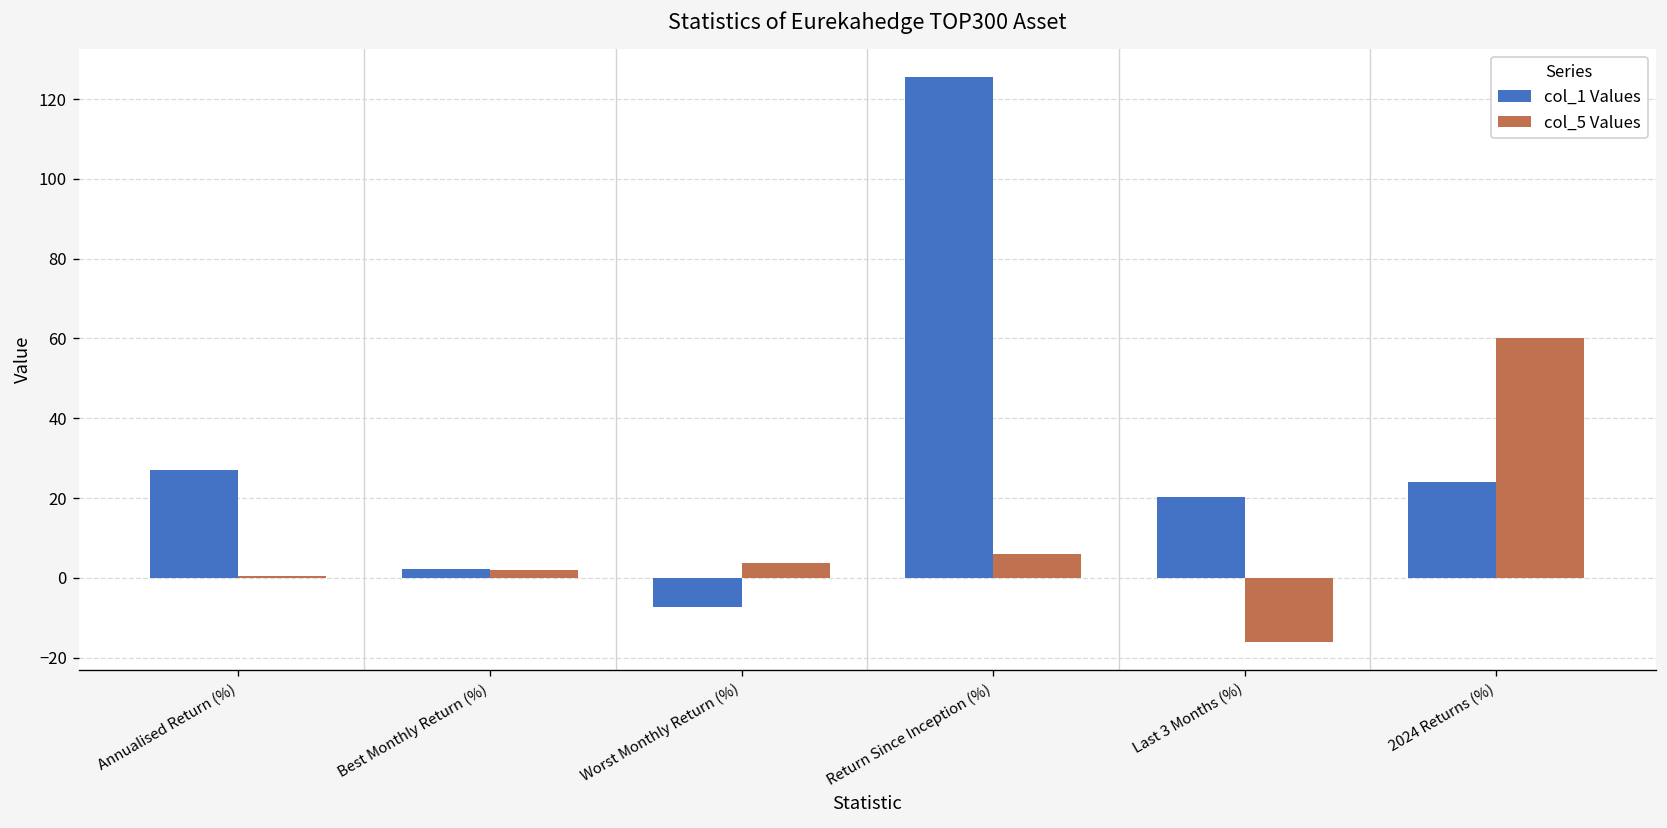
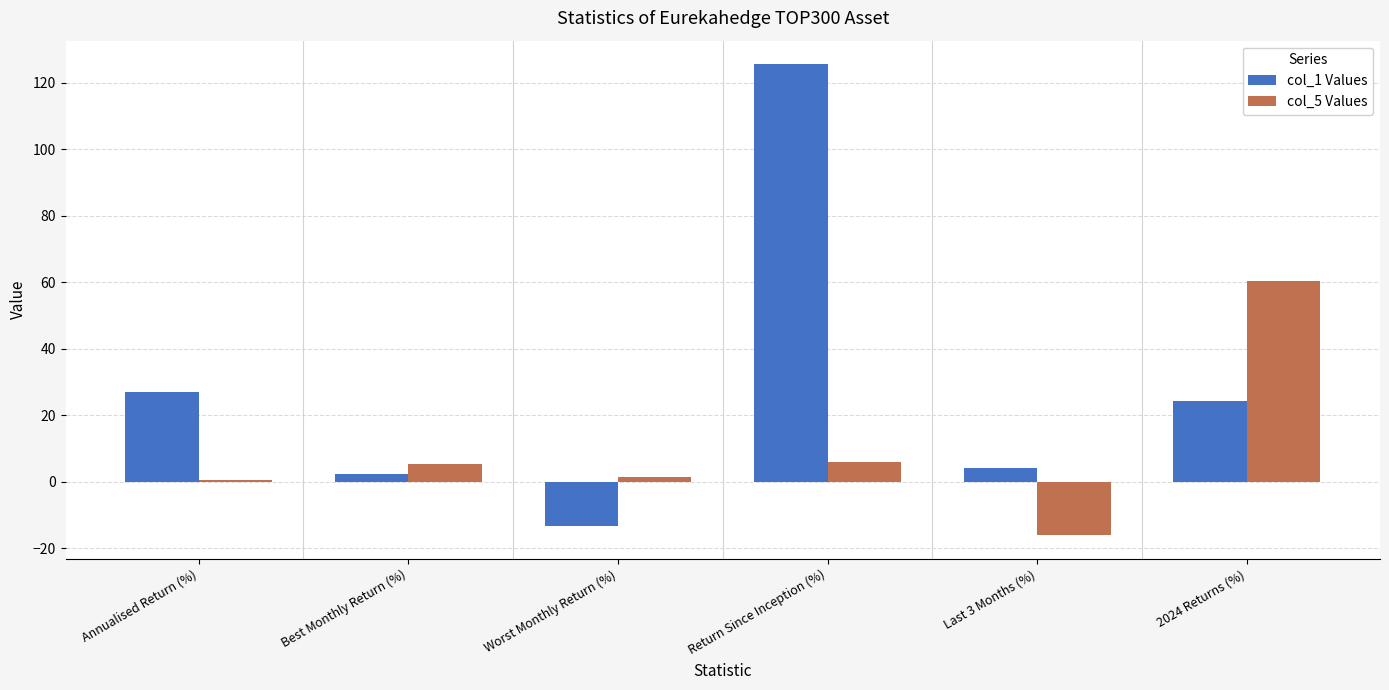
col_5 Values, Best Monthly Return (%): 2 -> 5
col_1 Values, Worst Monthly Return (%): -7 -> -13
col_5 Values, Worst Monthly Return (%): 4 -> 1
col_1 Values, Last 3 Months (%): 20 -> 4
